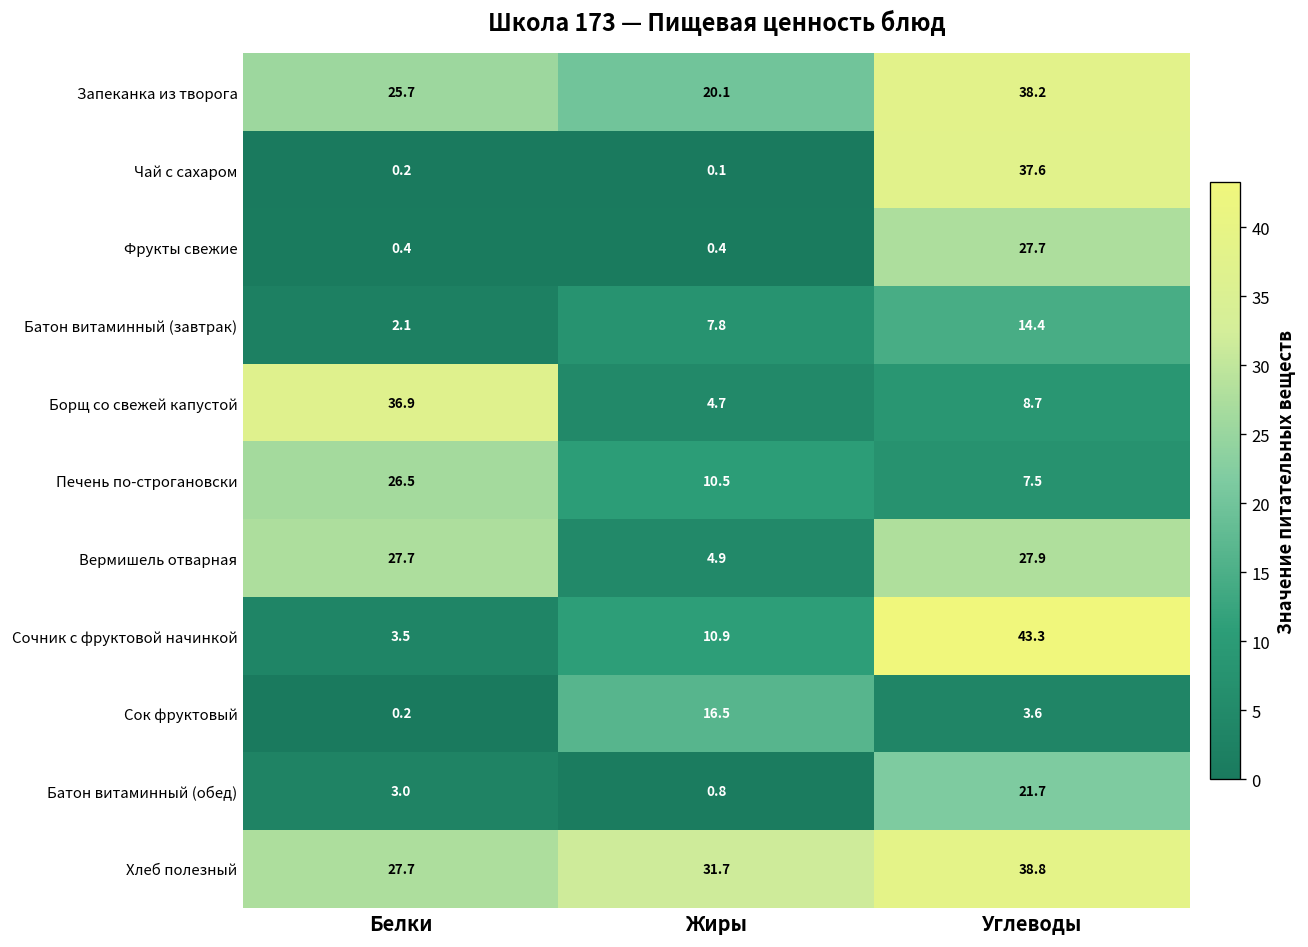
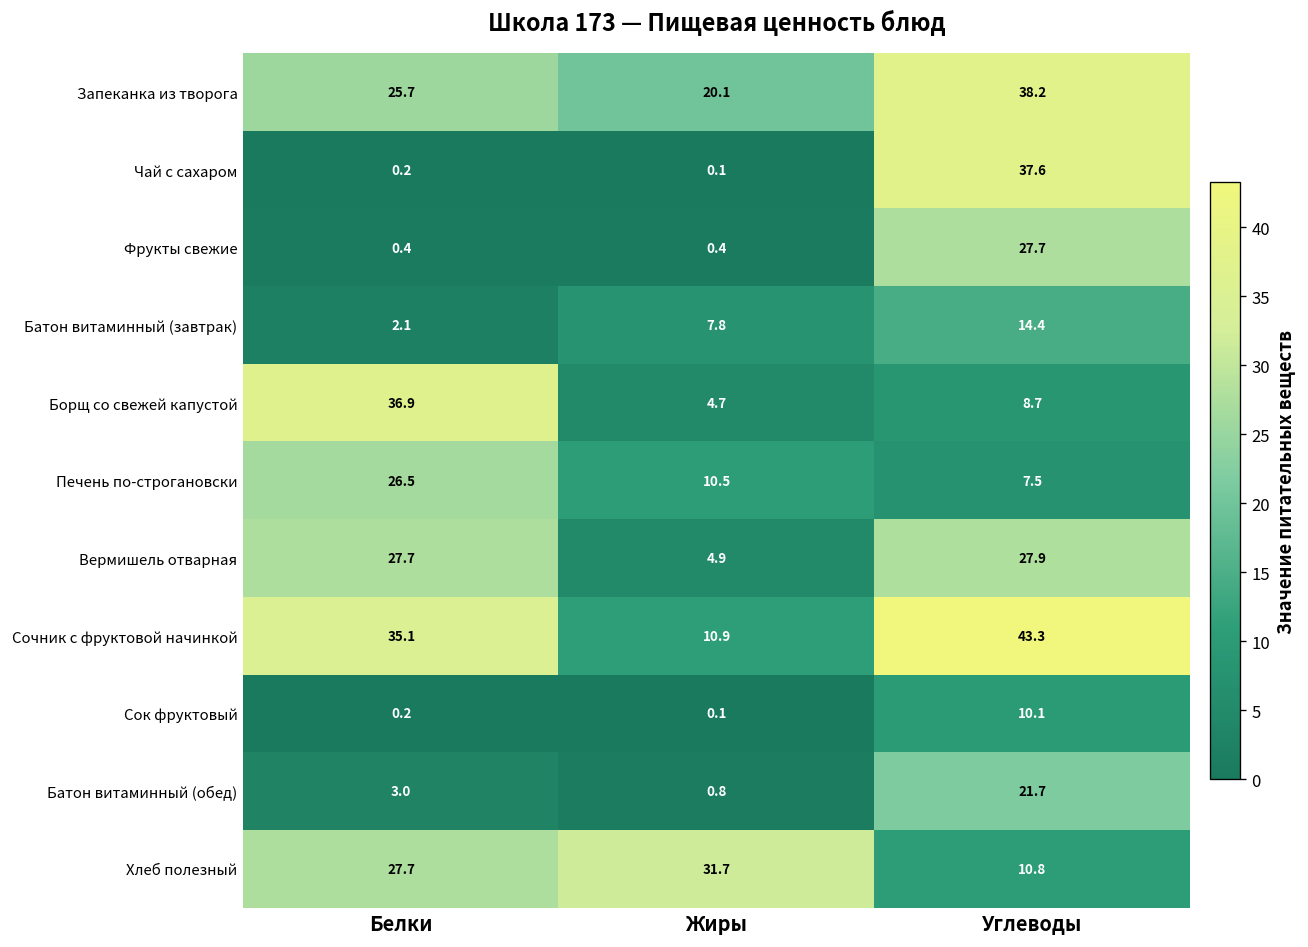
Сочник с фруктовой начинкой, Белки: 3.5 -> 35.1
Сок фруктовый, Жиры: 16.5 -> 0.1
Сок фруктовый, Углеводы: 3.6 -> 10.1
Хлеб полезный, Углеводы: 38.8 -> 10.8
